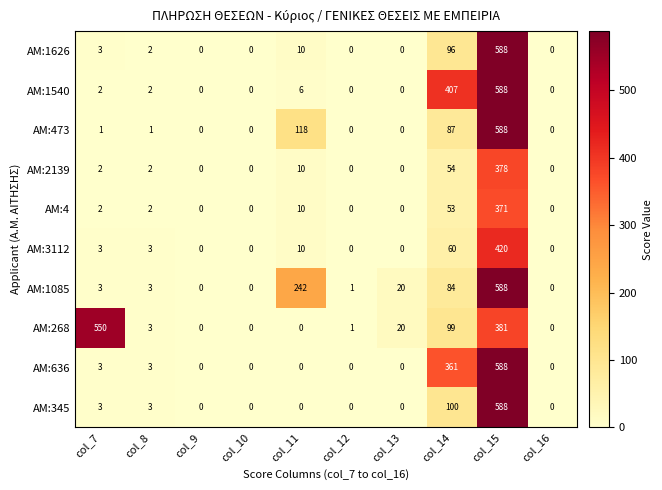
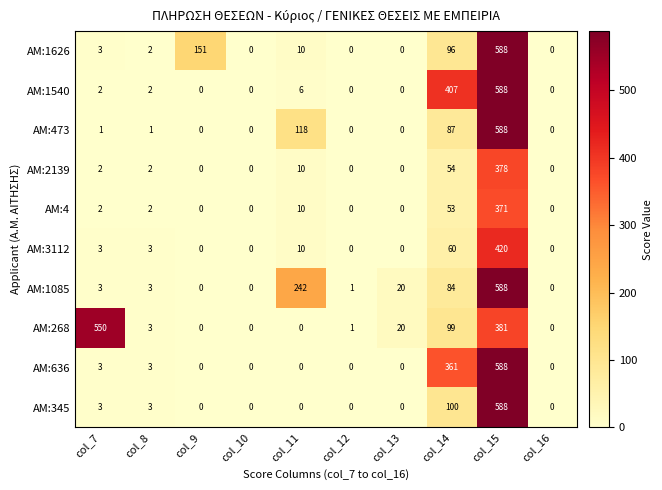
AM:1626, col_9: 0 -> 151
